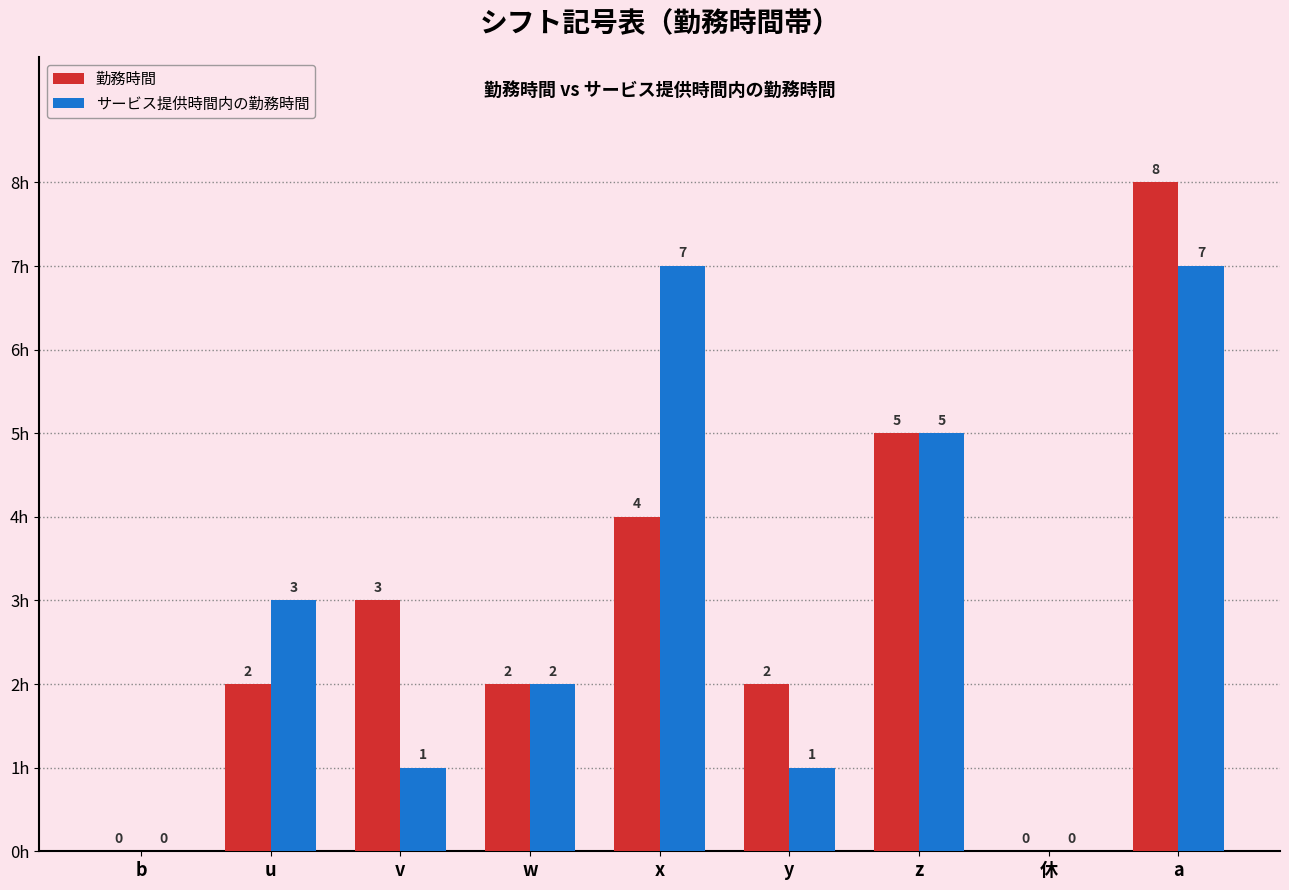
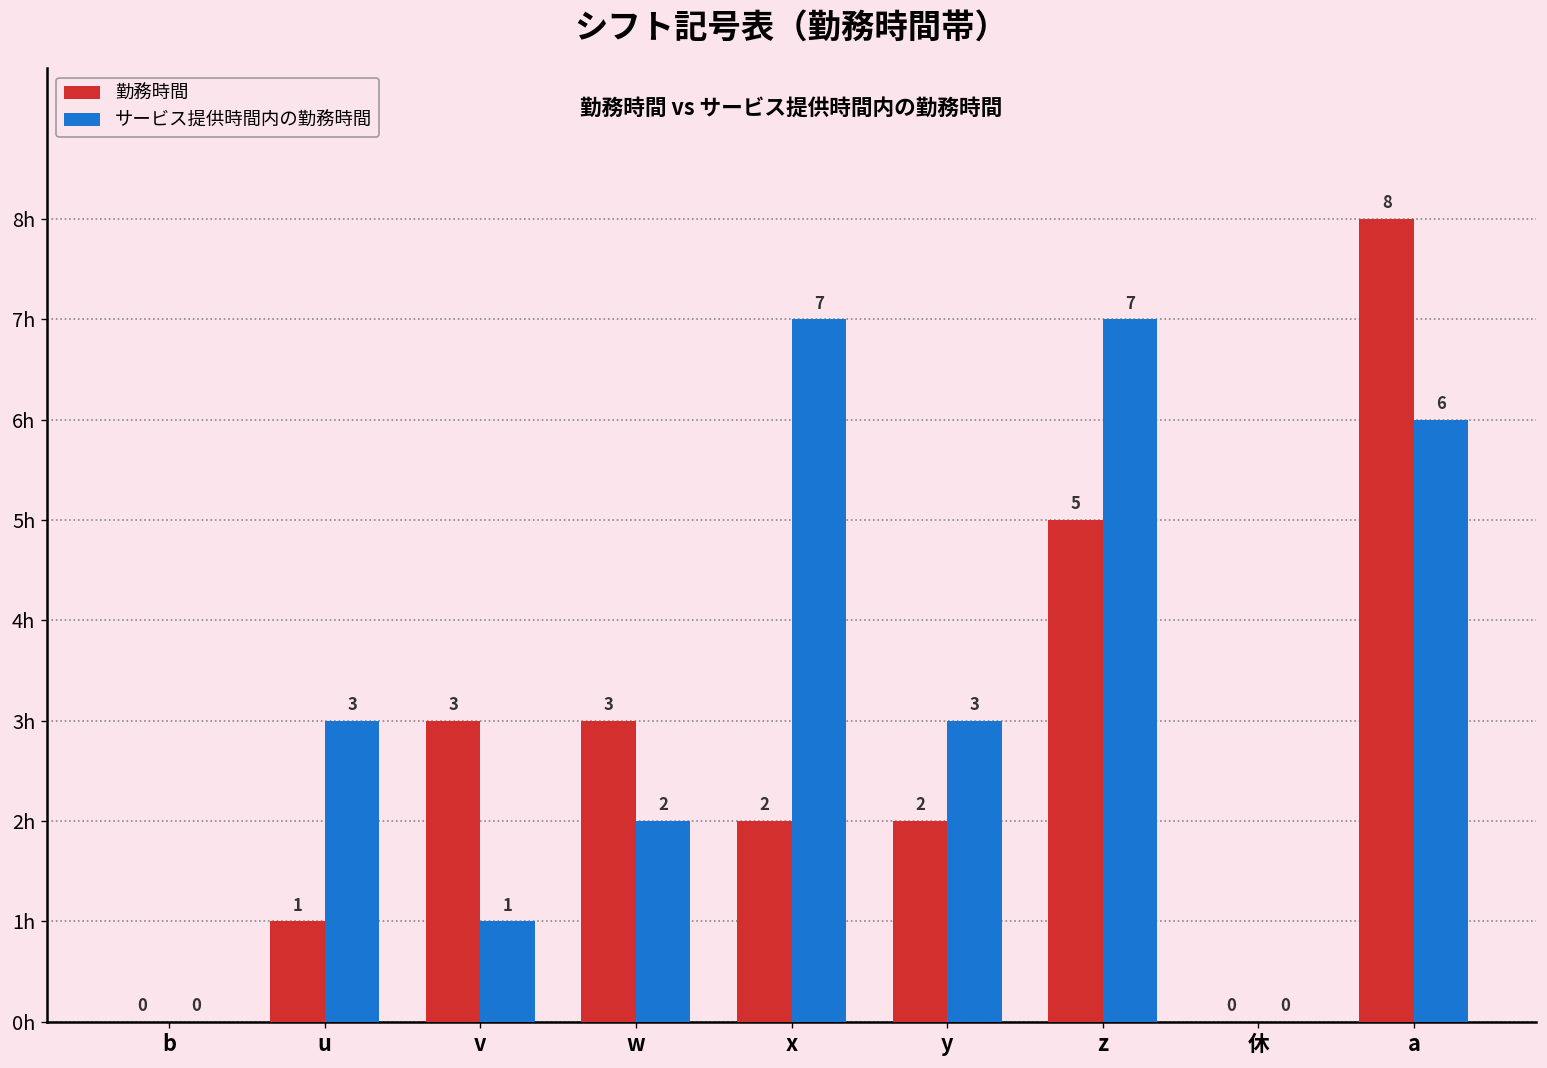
勤務時間, u: 2 -> 1
勤務時間, w: 2 -> 3
勤務時間, x: 4 -> 2
サービス提供時間内の勤務時間, y: 1 -> 3
サービス提供時間内の勤務時間, z: 5 -> 7
サービス提供時間内の勤務時間, a: 7 -> 6
